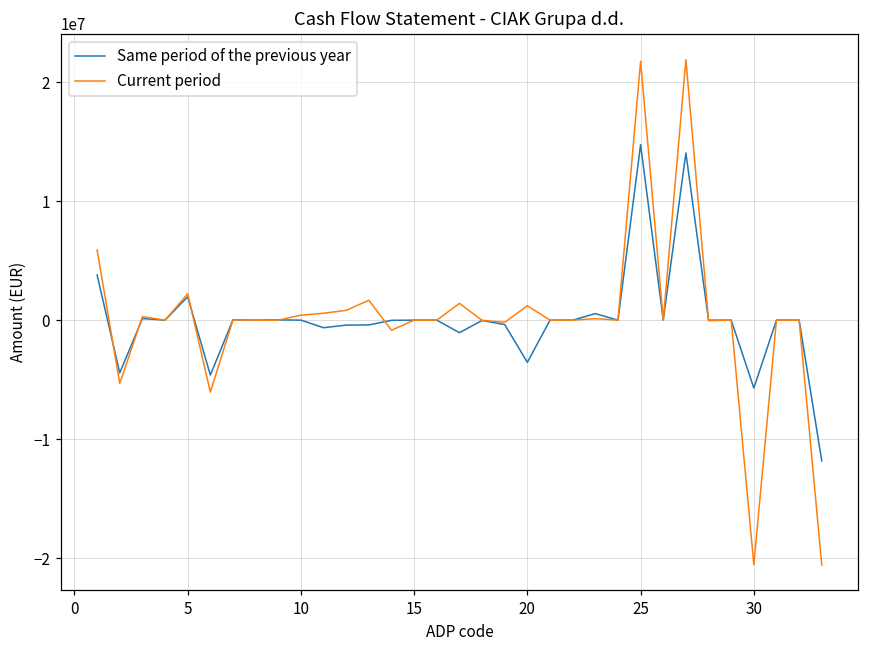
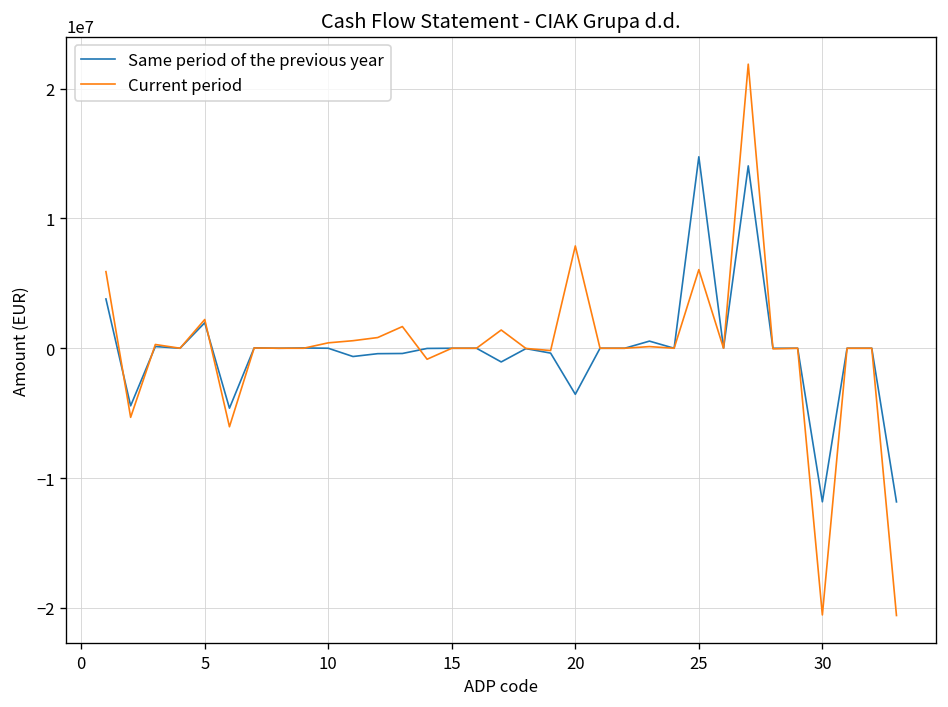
Current period, 20: 1200000 -> 7900000
Current period, 25: 21800000 -> 6100000
Same period of the previous year, 30: -5700000 -> -11800000
